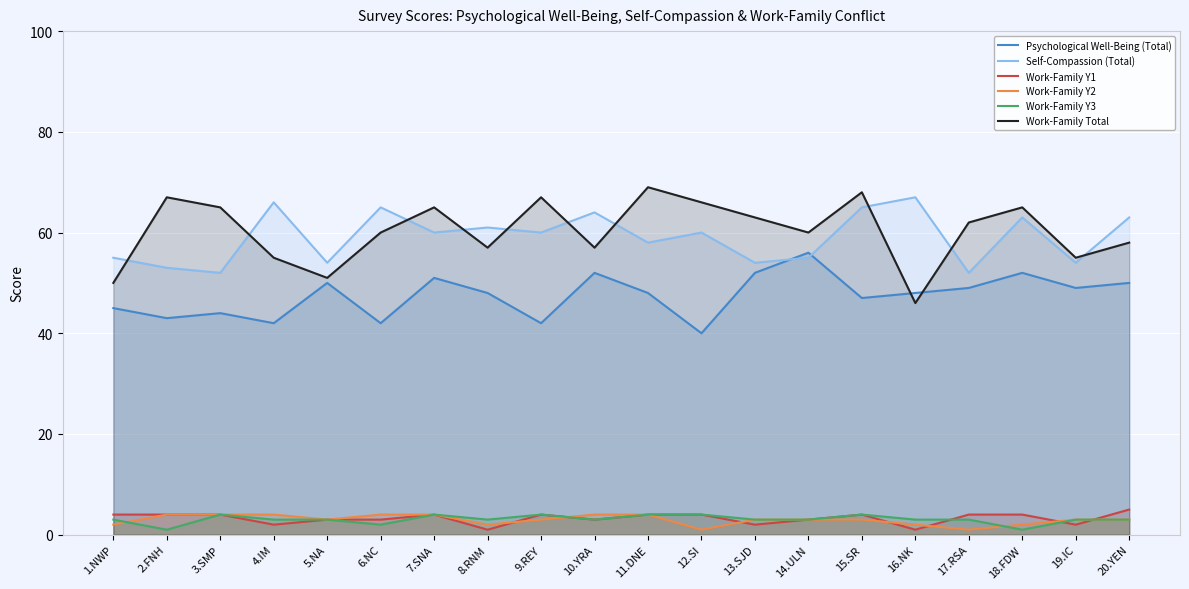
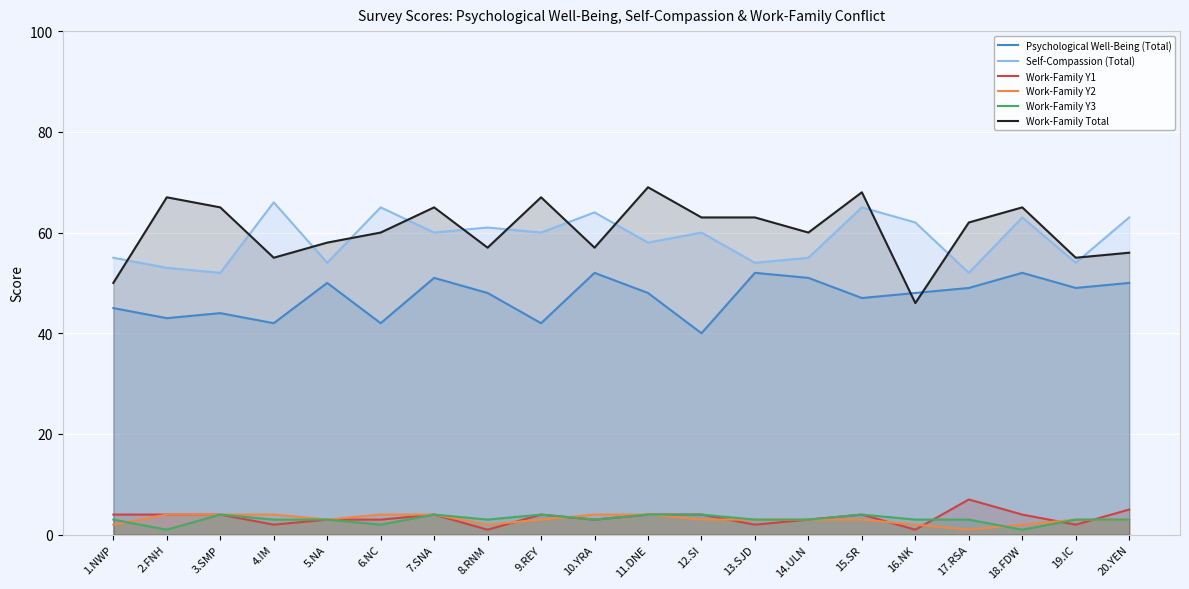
Work-Family Total, 5.NA: 51 -> 58
Work-Family Y2, 12.SI: 1 -> 3
Work-Family Total, 12.SI: 66 -> 63
Psychological Well-Being (Total), 14.ULN: 56 -> 51
Self-Compassion (Total), 16.NK: 67 -> 62
Work-Family Y1, 17.RSA: 4 -> 7
Work-Family Total, 20.YEN: 58 -> 56
